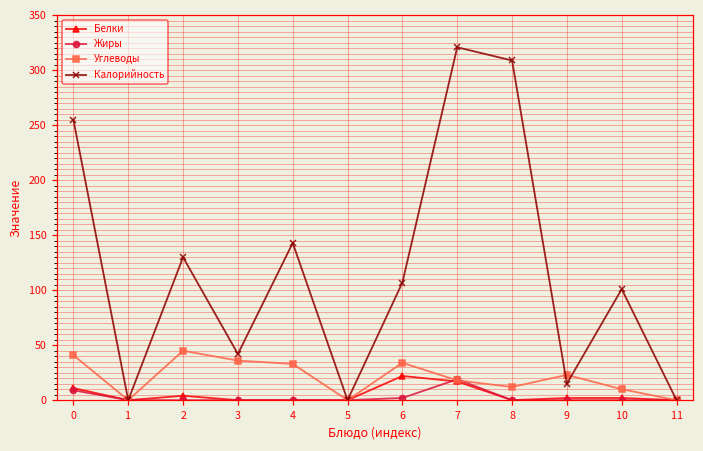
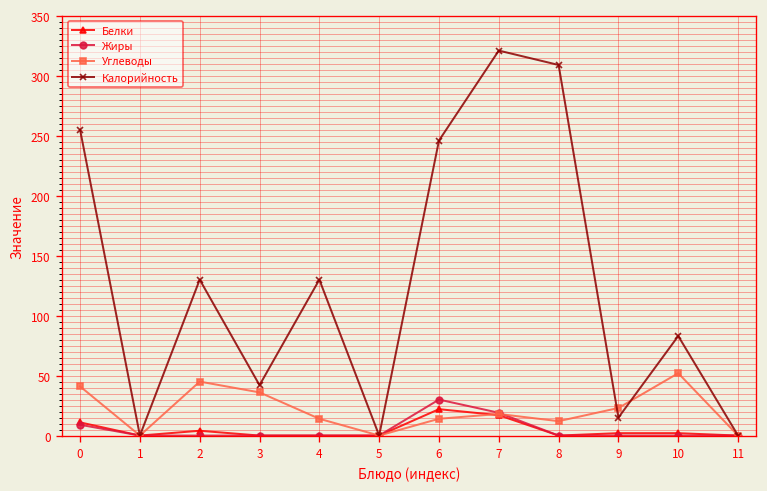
Углеводы, 4: 30 -> 10
Калорийность, 4: 140 -> 130
Жиры, 6: 0 -> 30
Углеводы, 6: 30 -> 10
Калорийность, 6: 110 -> 250
Углеводы, 10: 10 -> 50
Калорийность, 10: 100 -> 80
